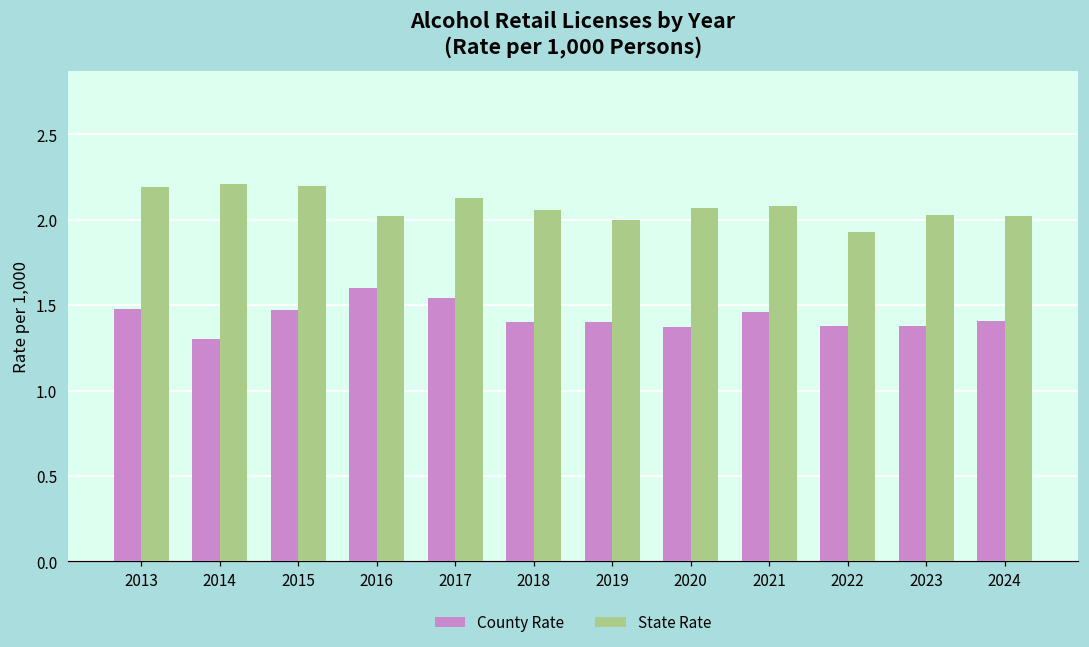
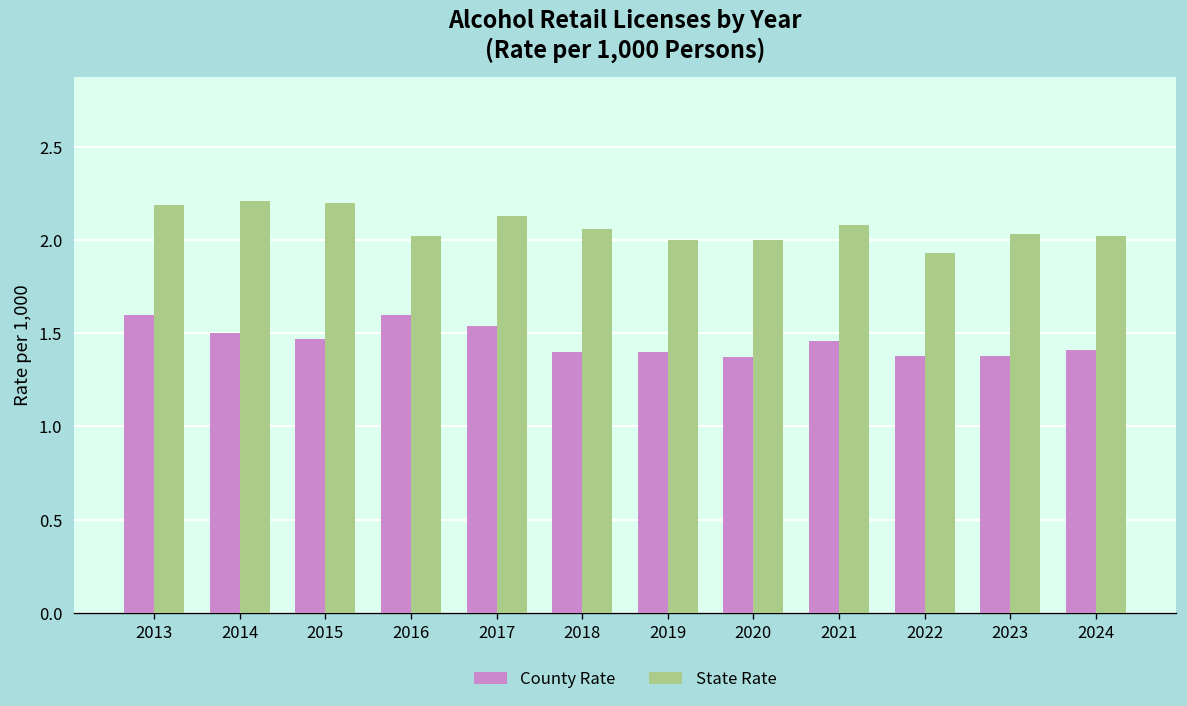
County Rate, 2013: 1.48 -> 1.60
County Rate, 2014: 1.3 -> 1.5
State Rate, 2020: 2.07 -> 2.00
